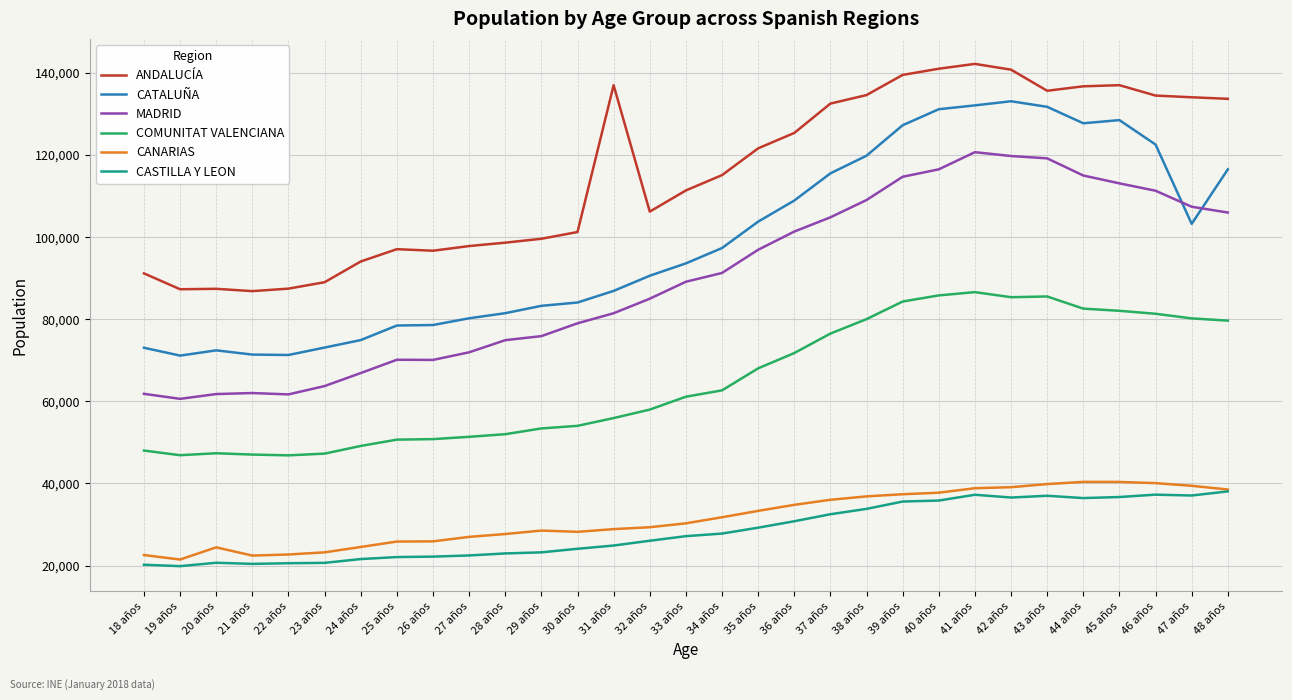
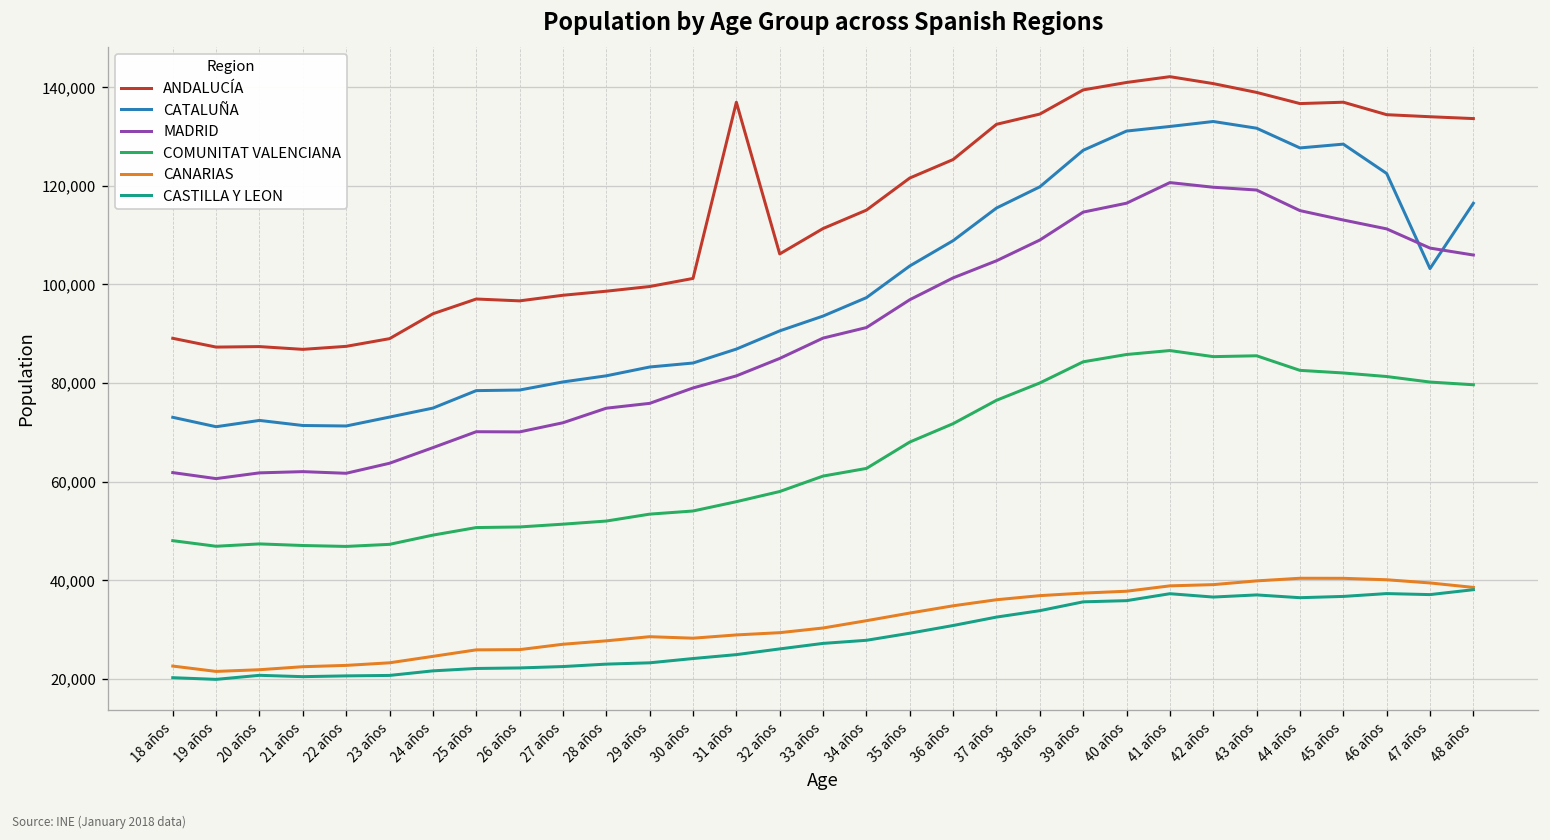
ANDALUCÍA, 18 años: 91,000 -> 89,000
CANARIAS, 20 años: 24,000 -> 22,000
ANDALUCÍA, 43 años: 136,000 -> 139,000
